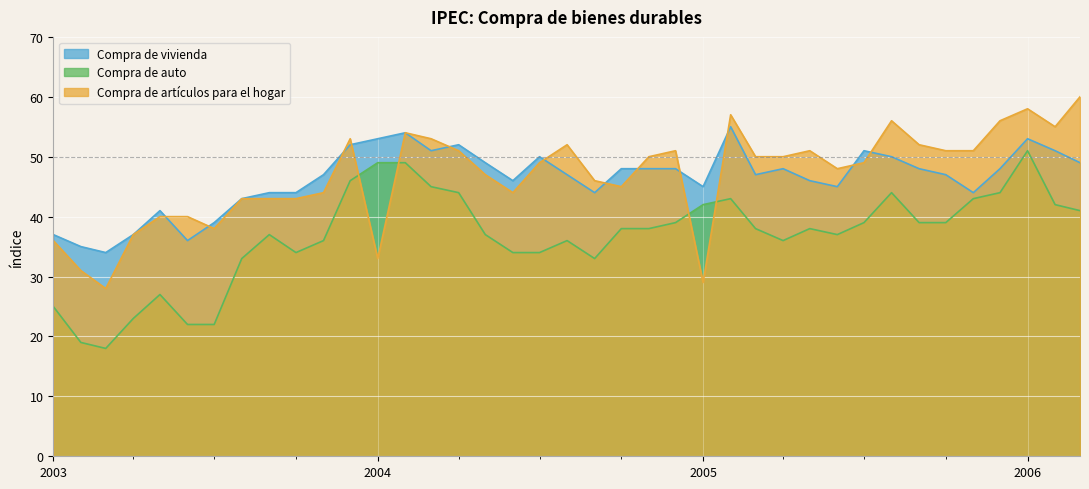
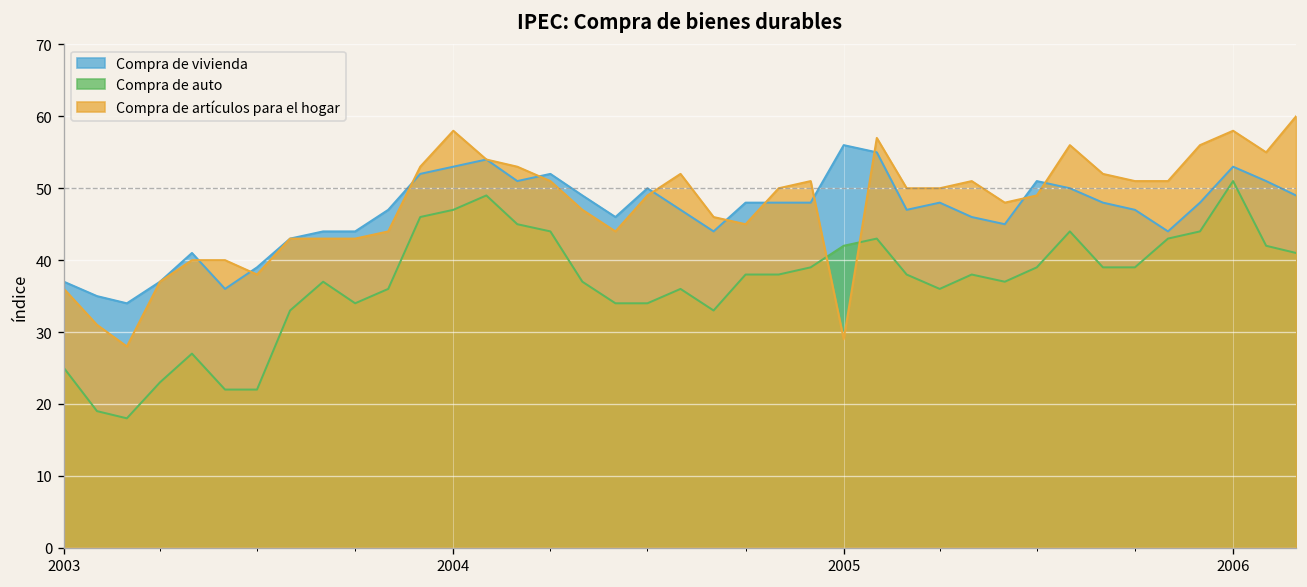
Compra de auto, 2004: 49 -> 47
Compra de artículos para el hogar, 2004: 33 -> 58
Compra de vivienda, 2005: 45 -> 56
